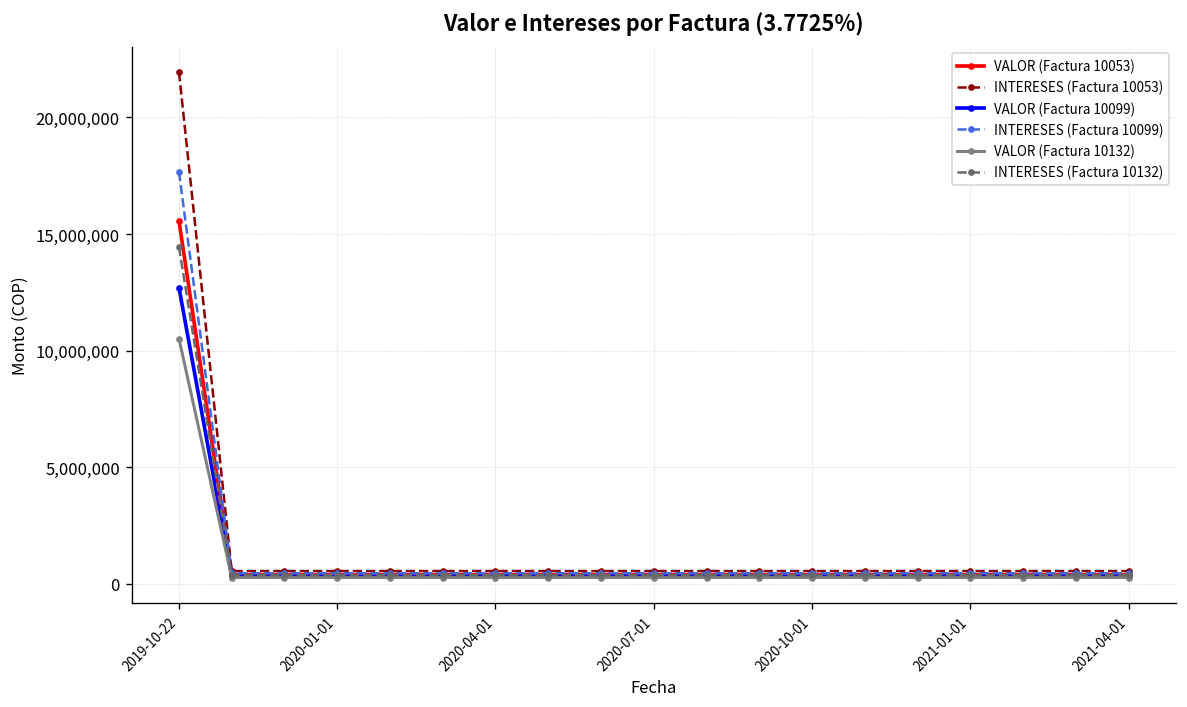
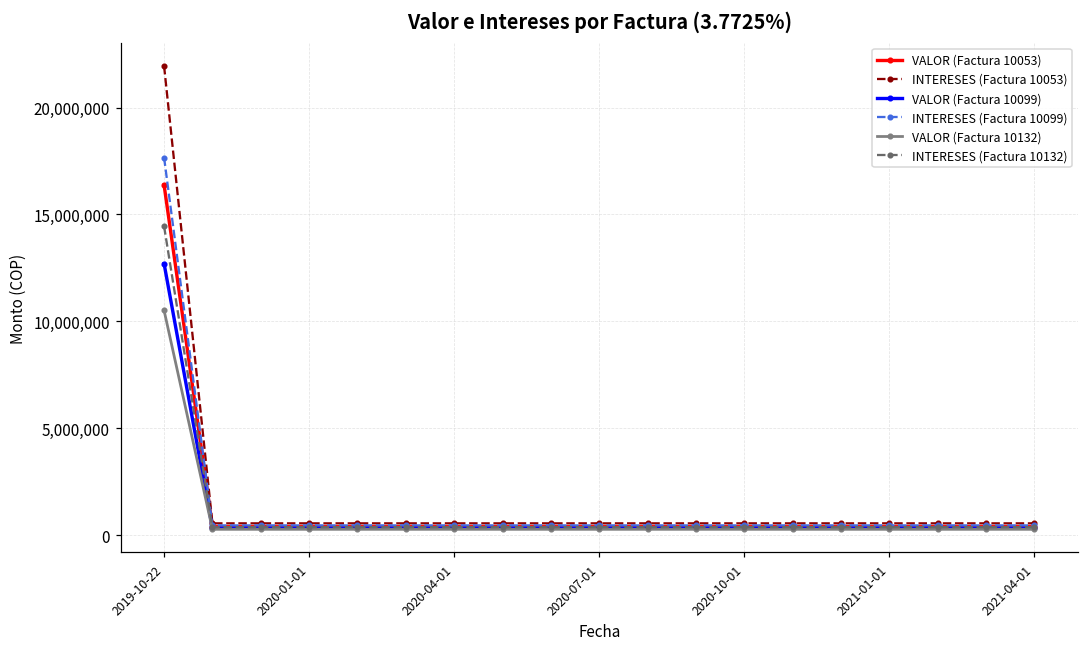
VALOR (Factura 10053), 2019-10-22: 15,600,000 -> 16,400,000
